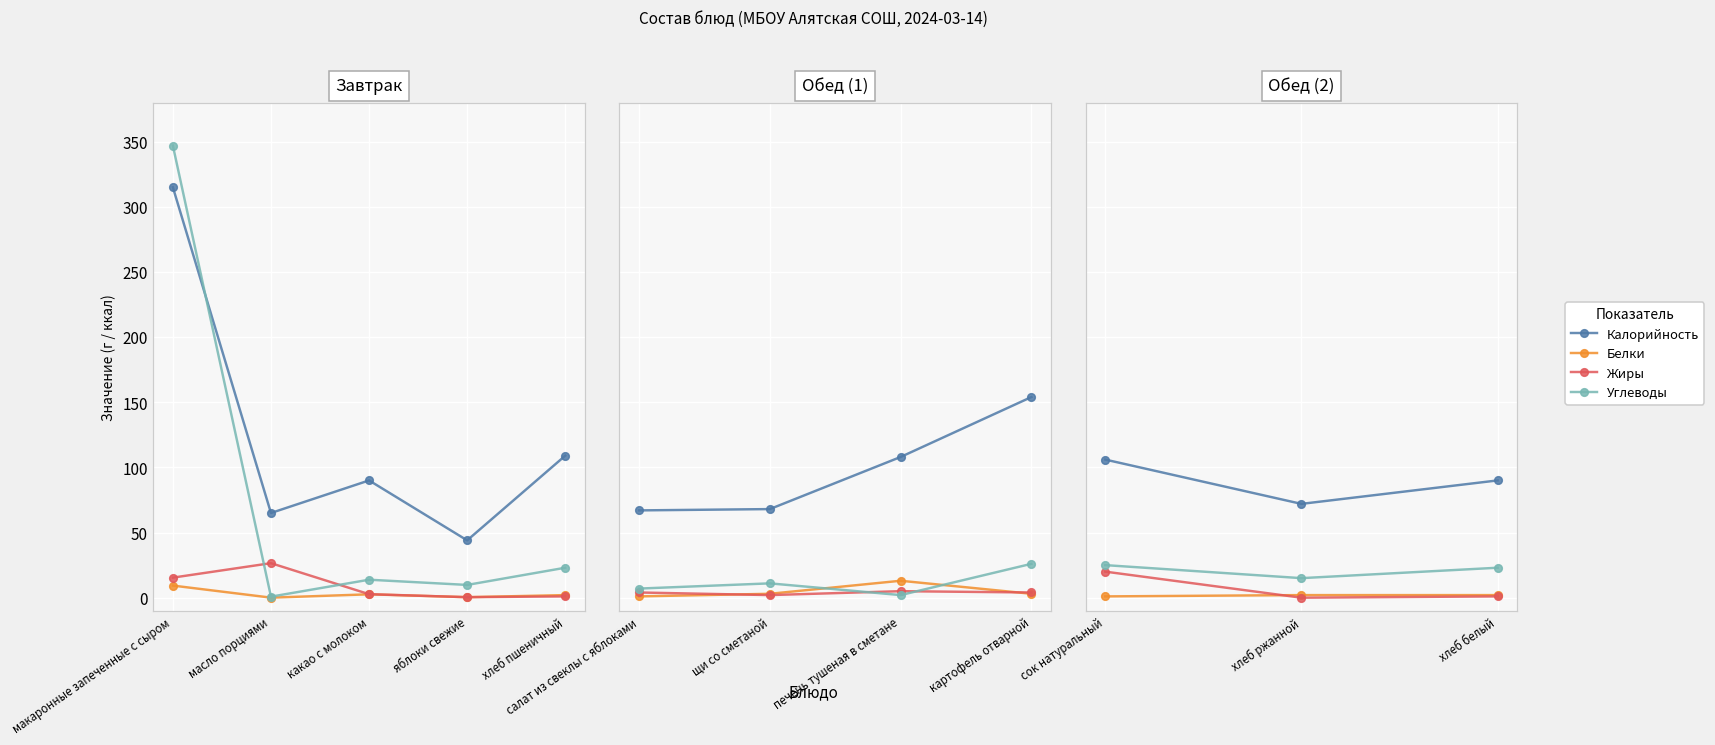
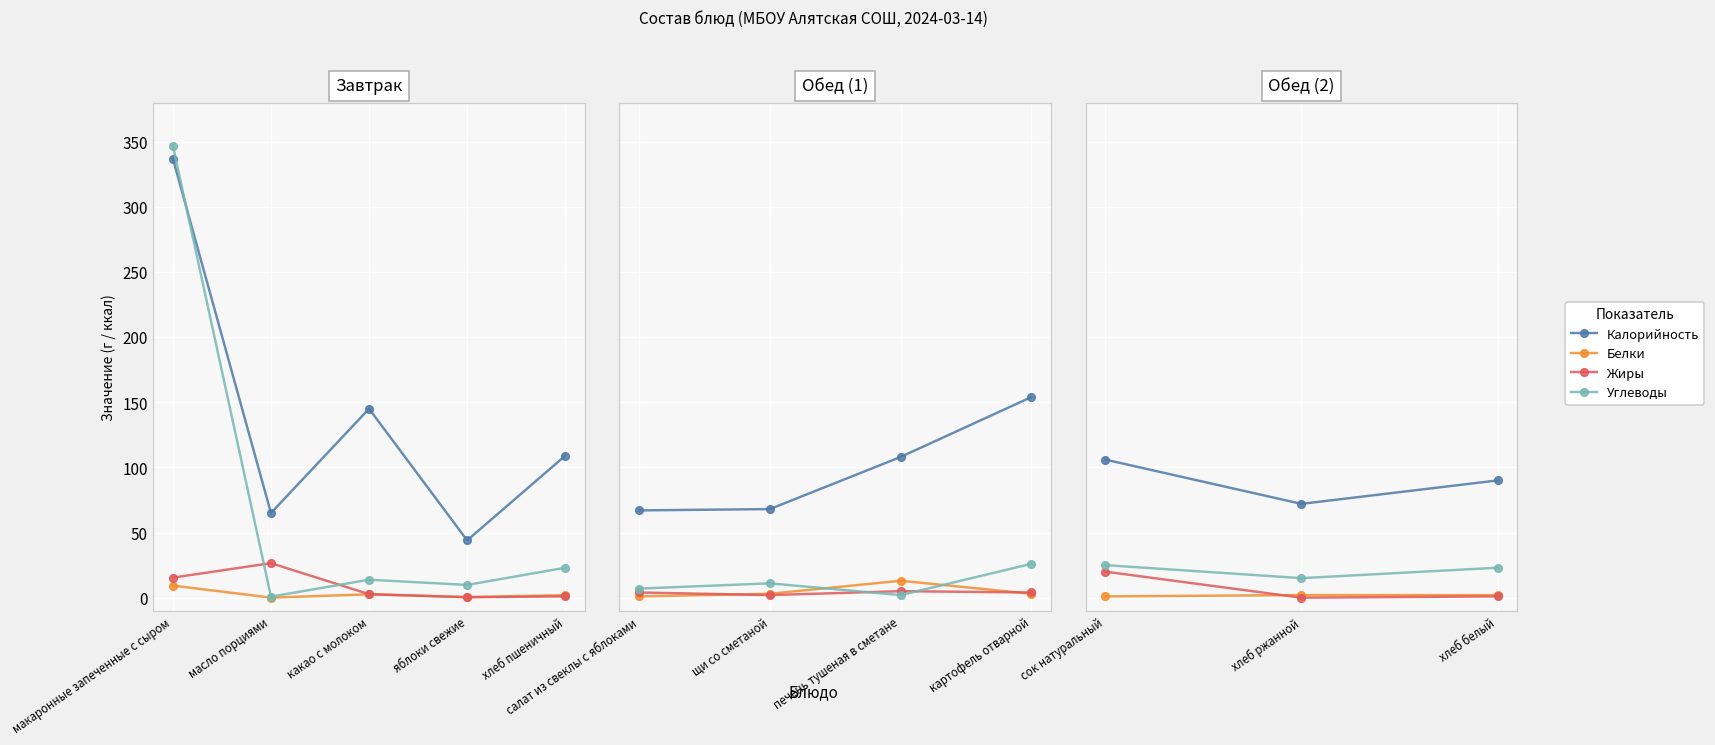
Завтрак, Калорийность, макаронные запеченные с сыром: 315 -> 337
Завтрак, Калорийность, какао с молоком: 90 -> 145
